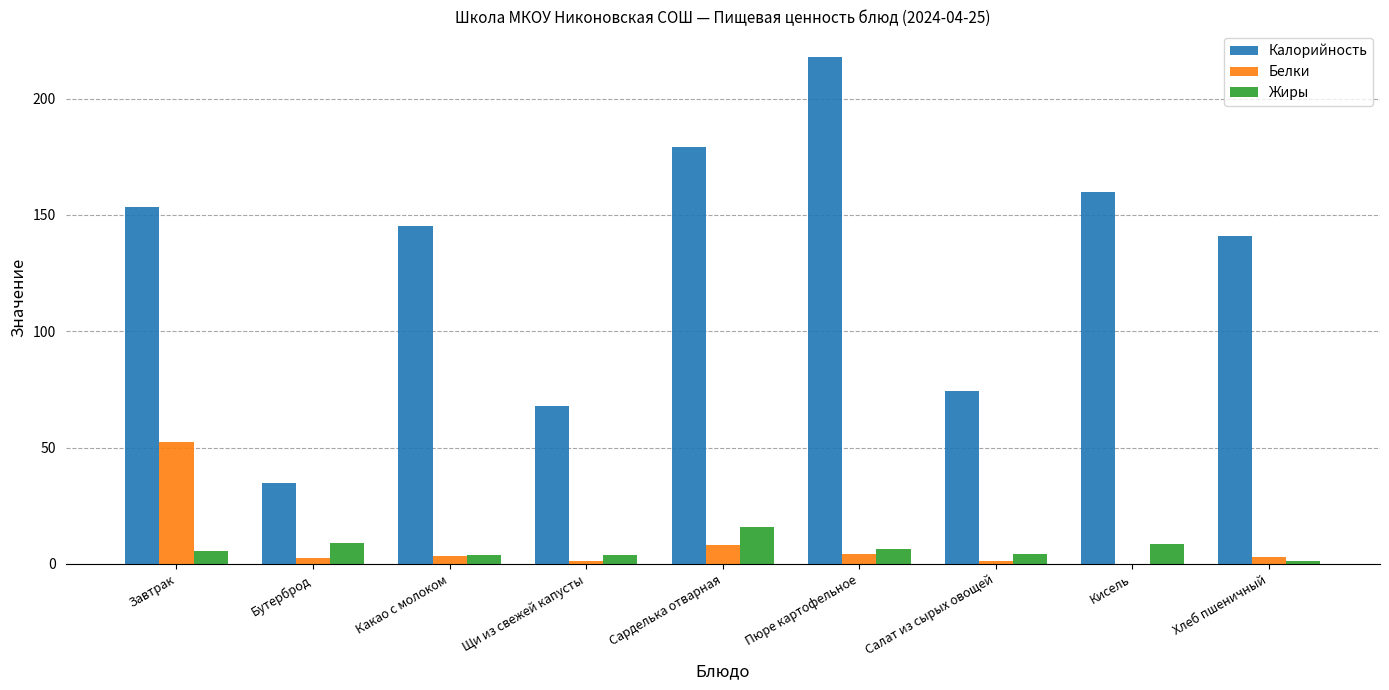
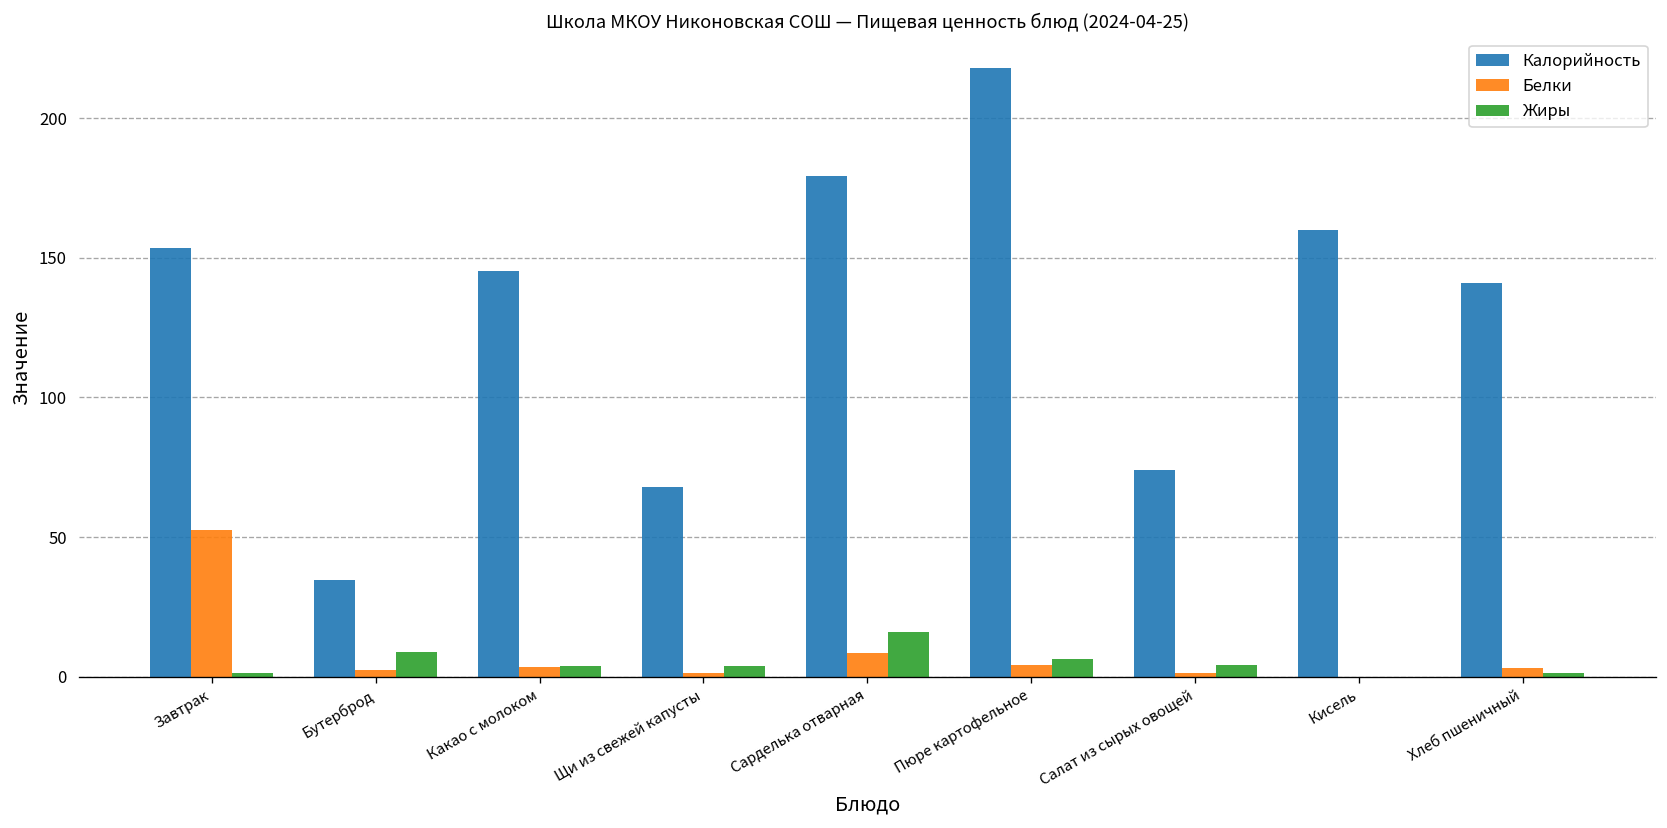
Жиры, Завтрак: 5 -> 1
Жиры, Кисель: 9 -> 0
